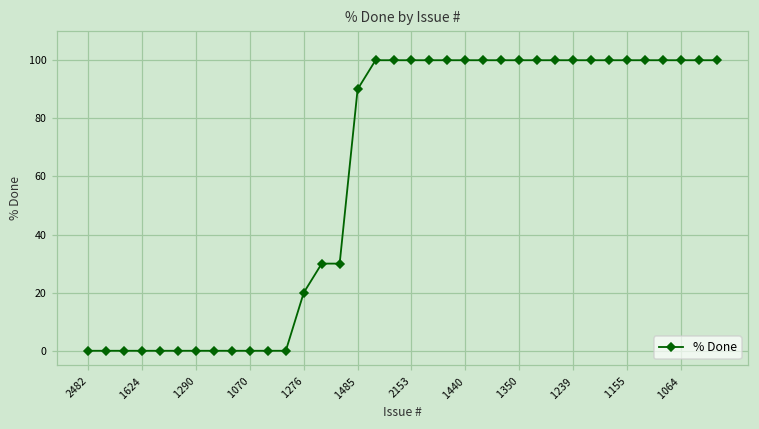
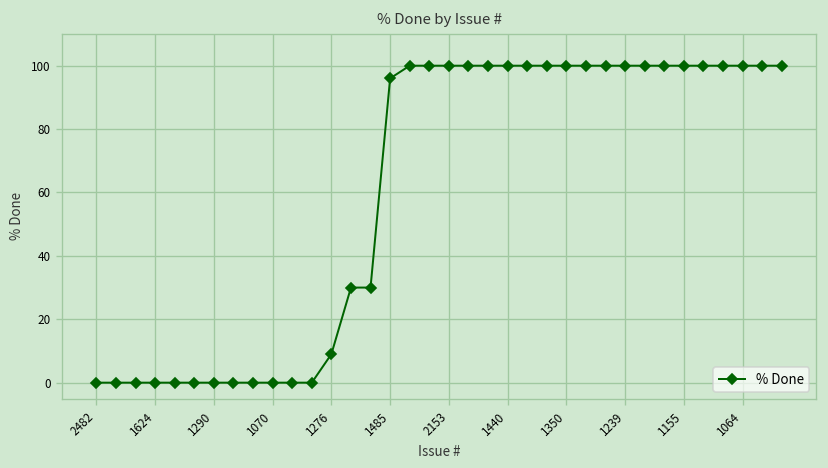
1276: 20 -> 9
1485: 90 -> 96
